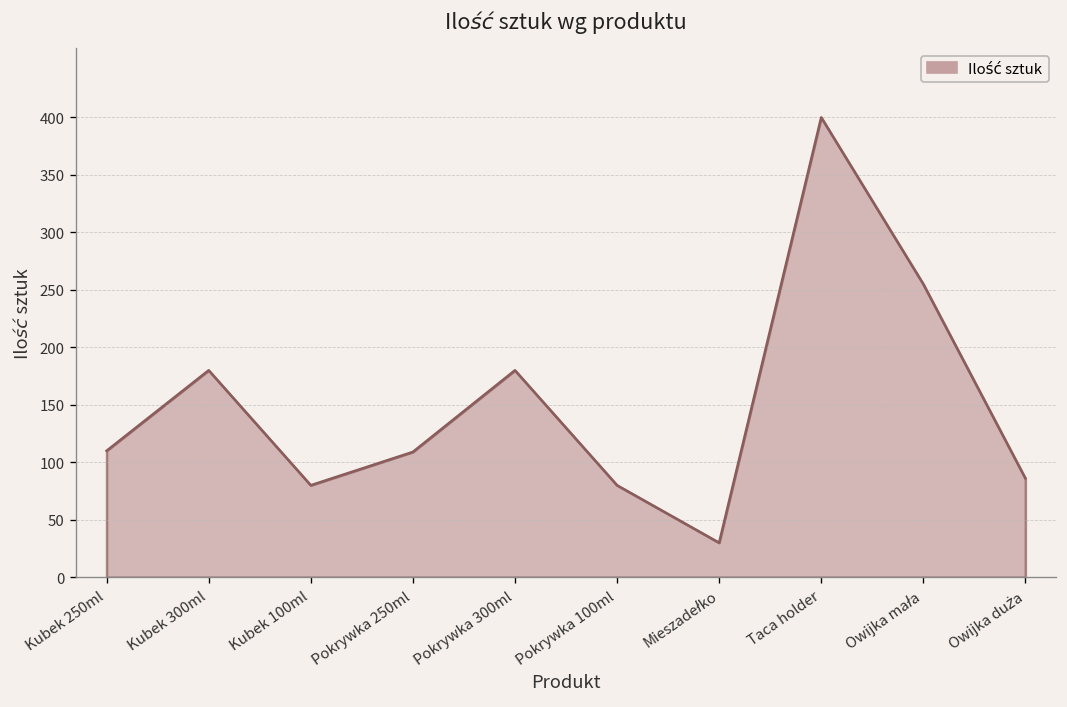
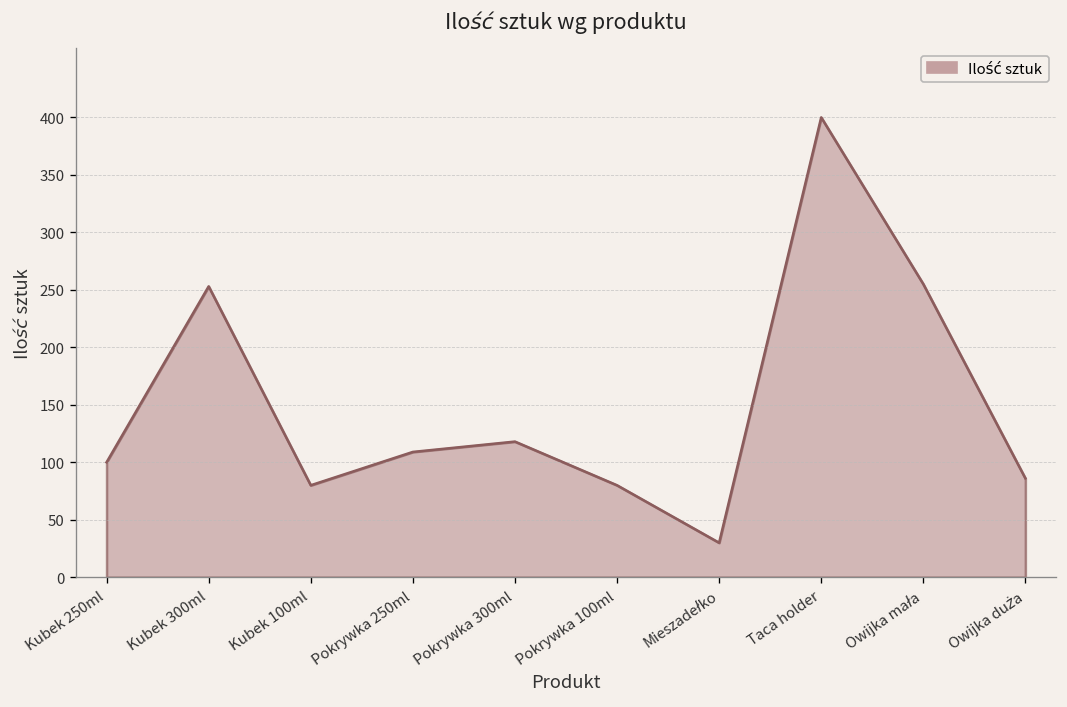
Kubek 250ml: 110 -> 100
Kubek 300ml: 180 -> 250
Pokrywka 300ml: 180 -> 120
